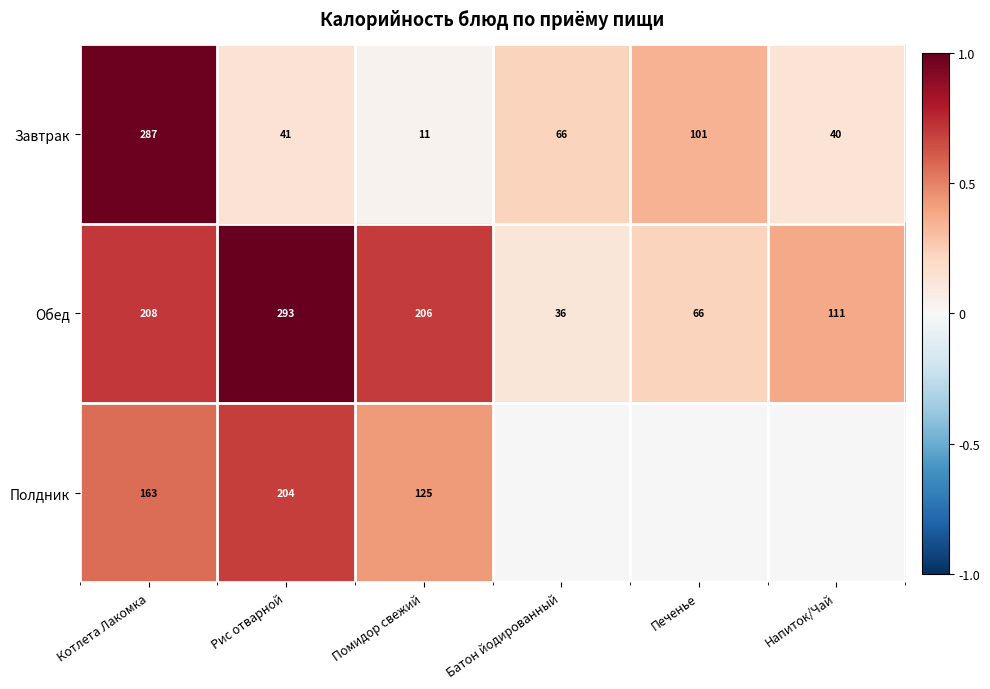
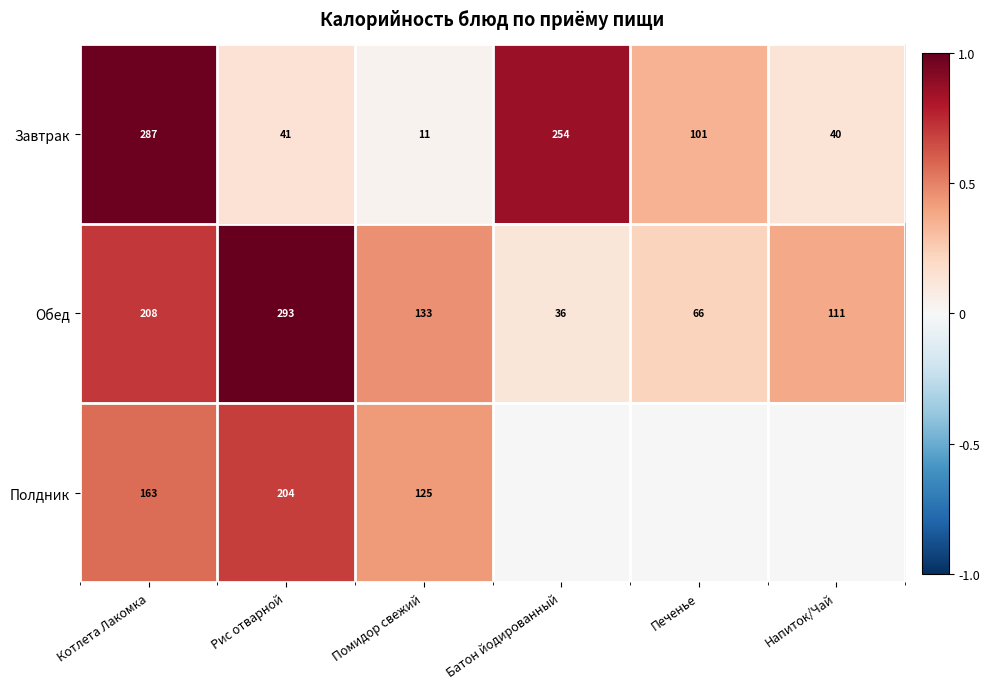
Завтрак, Батон йодированный: 66 -> 254
Обед, Помидор свежий: 206 -> 133
